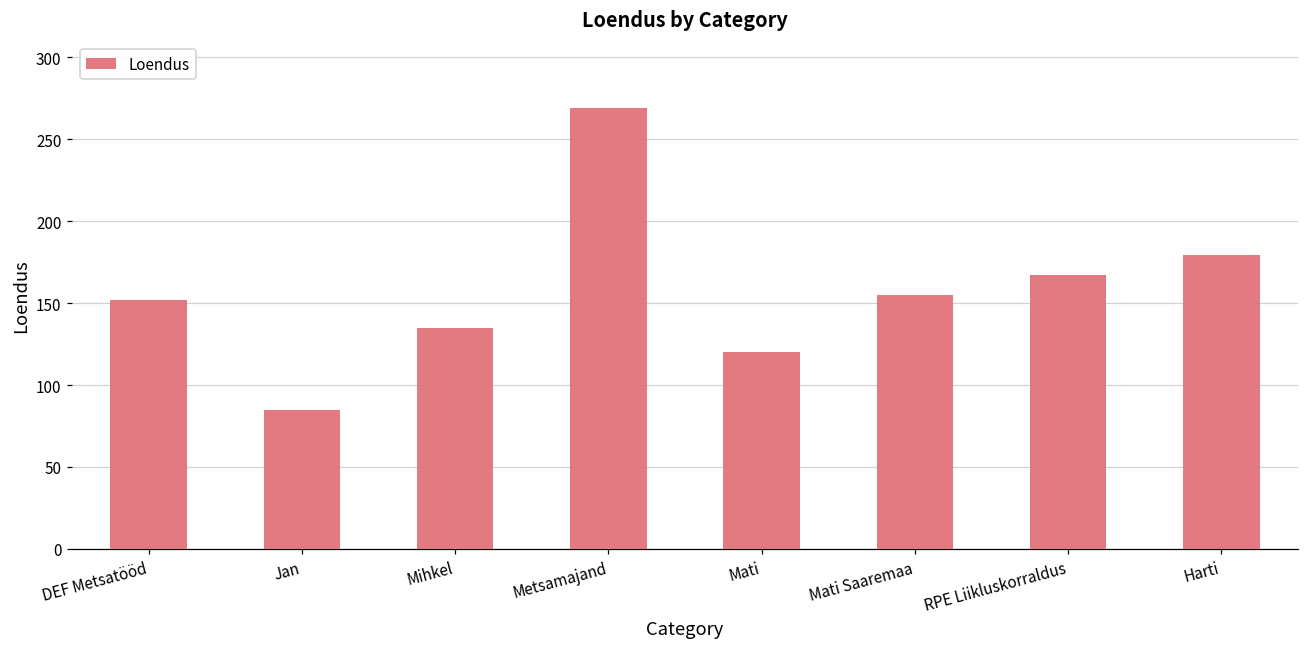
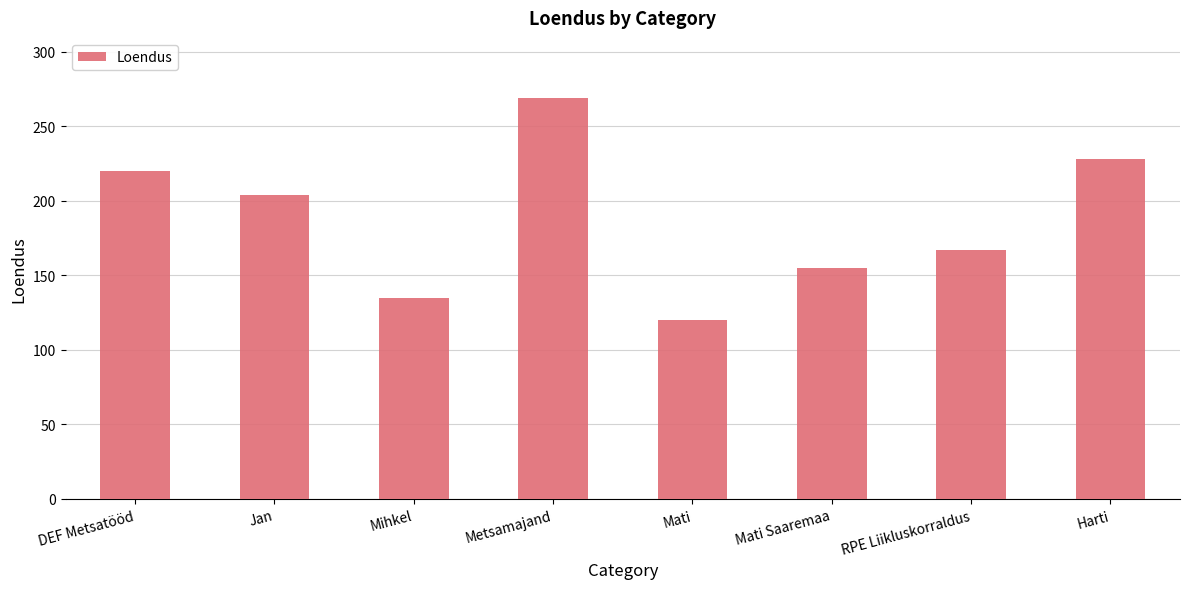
DEF Metsatööd: 152 -> 220
Jan: 85 -> 204
Harti: 179 -> 228
